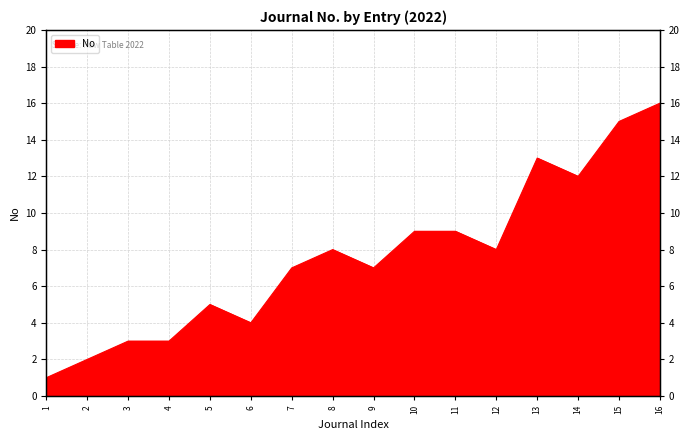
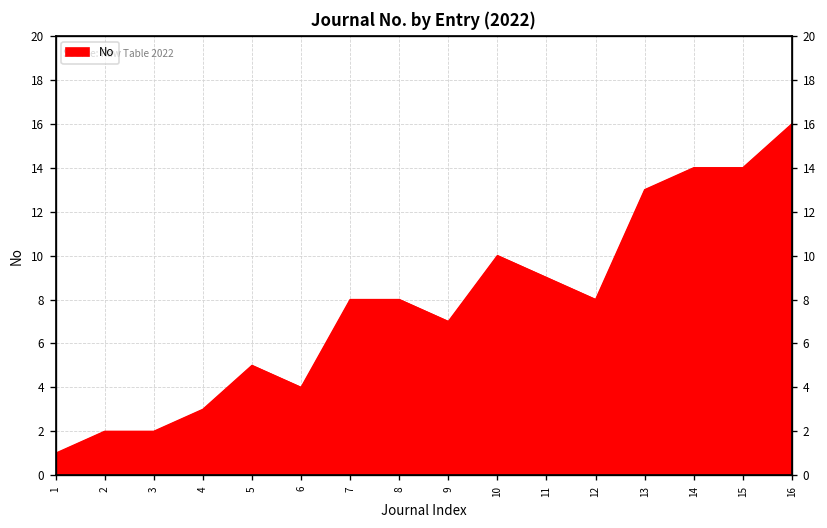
3: 3 -> 2
7: 7 -> 8
10: 9 -> 10
14: 12 -> 14
15: 15 -> 14
